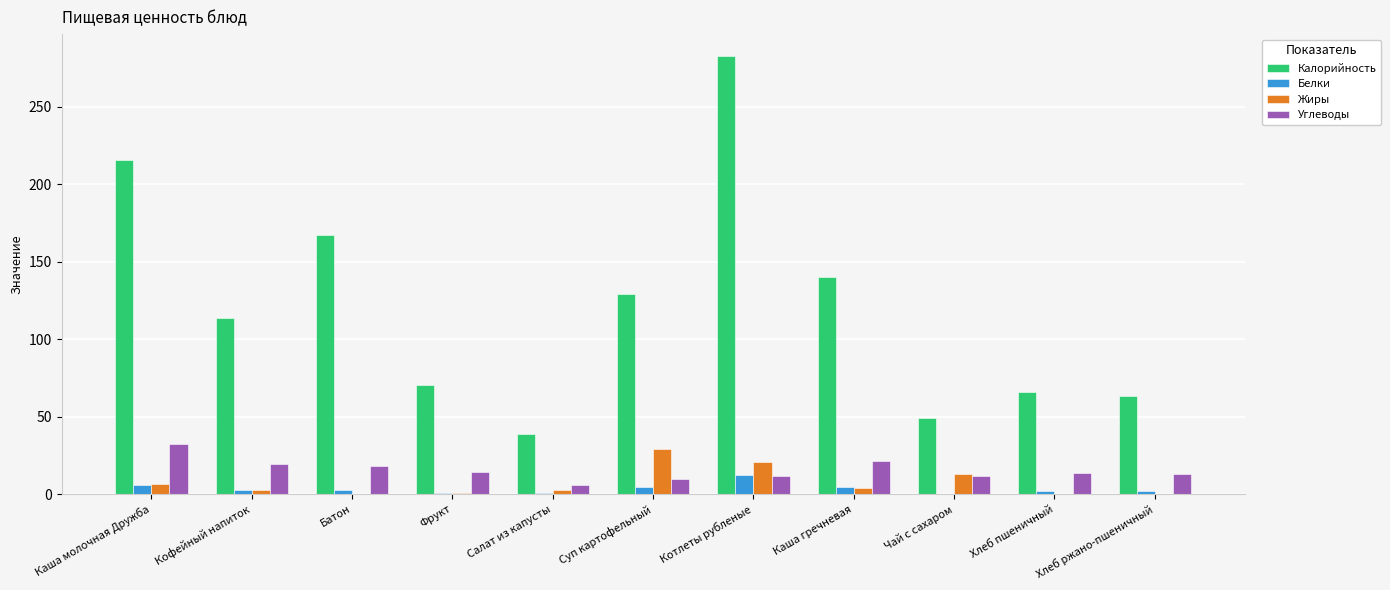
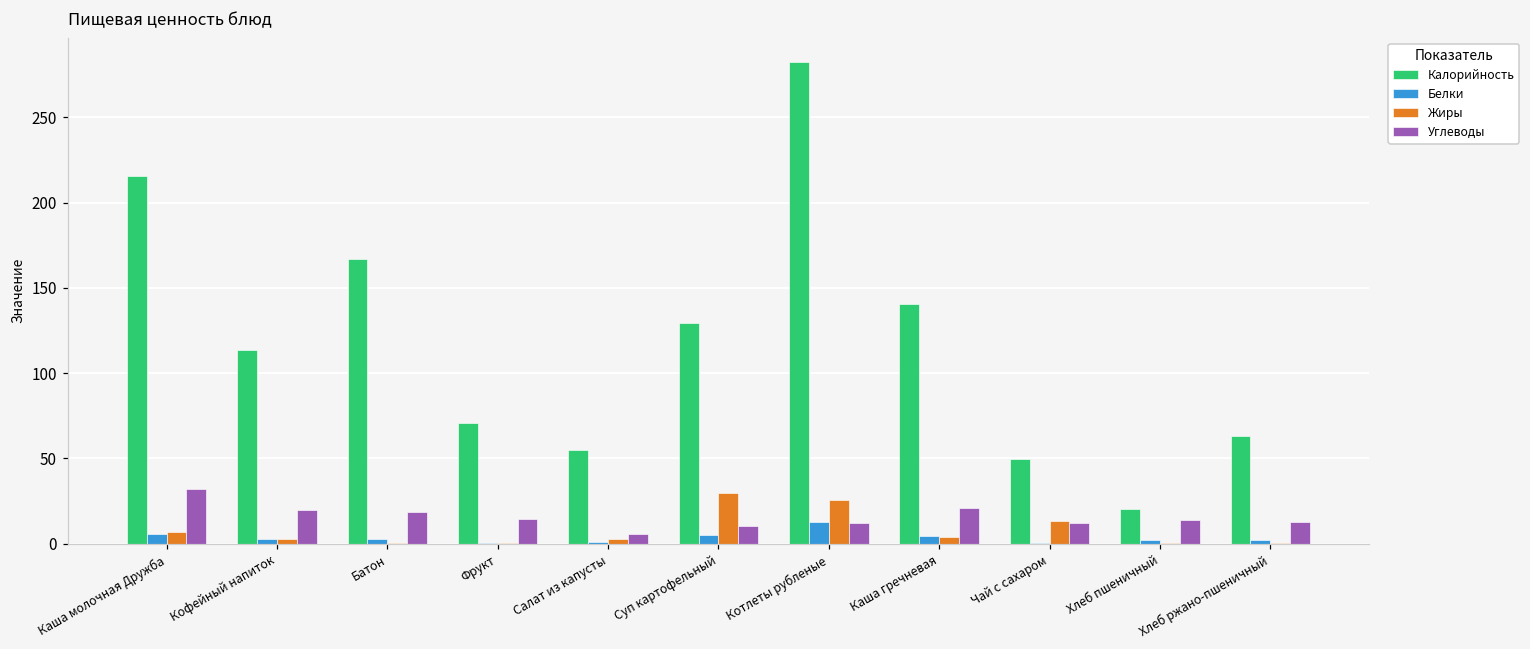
Калорийность, Салат из капусты: 39 -> 55
Жиры, Котлеты рубленые: 21 -> 26
Калорийность, Хлеб пшеничный: 66 -> 20
